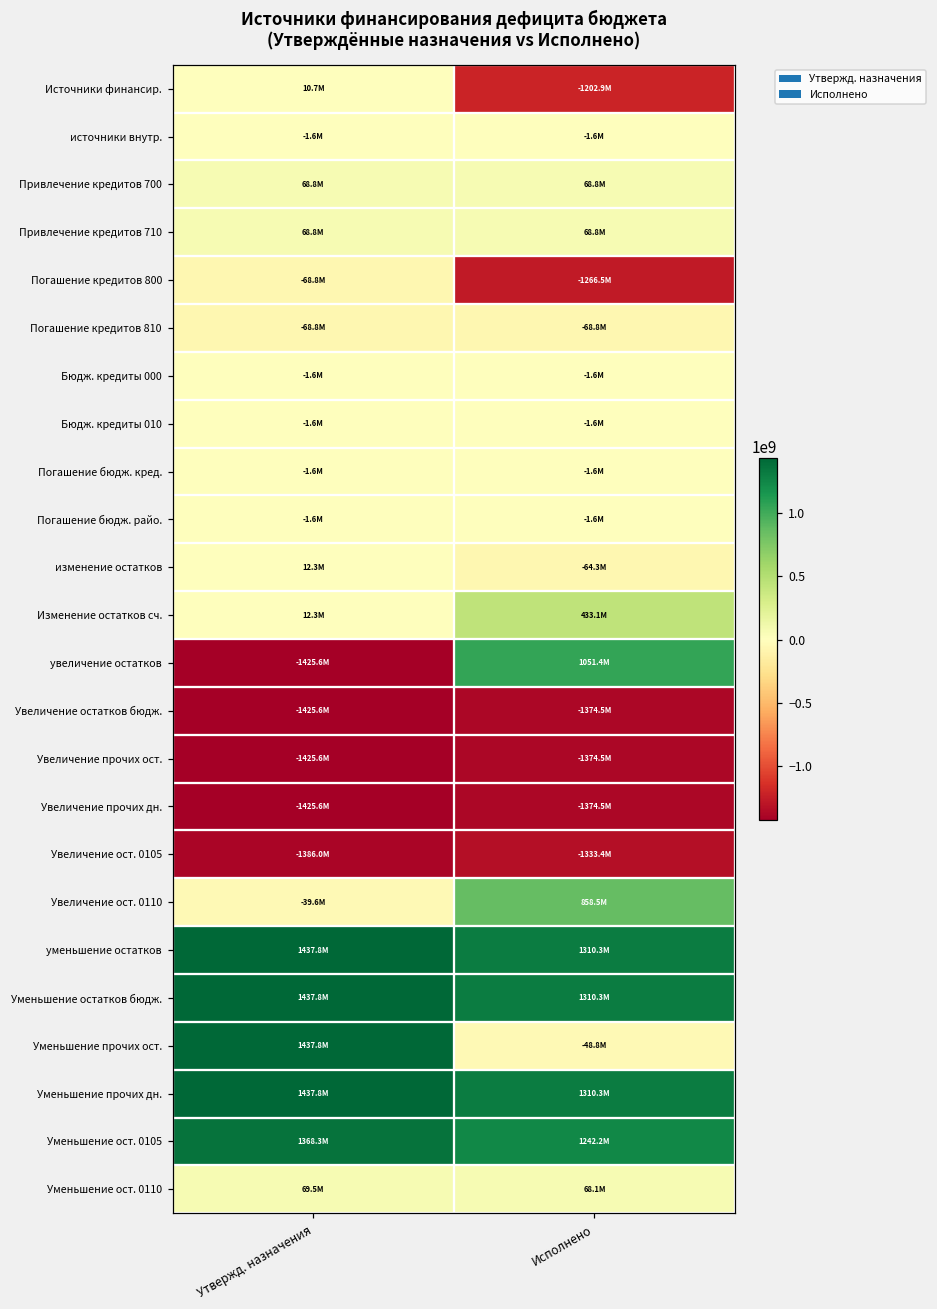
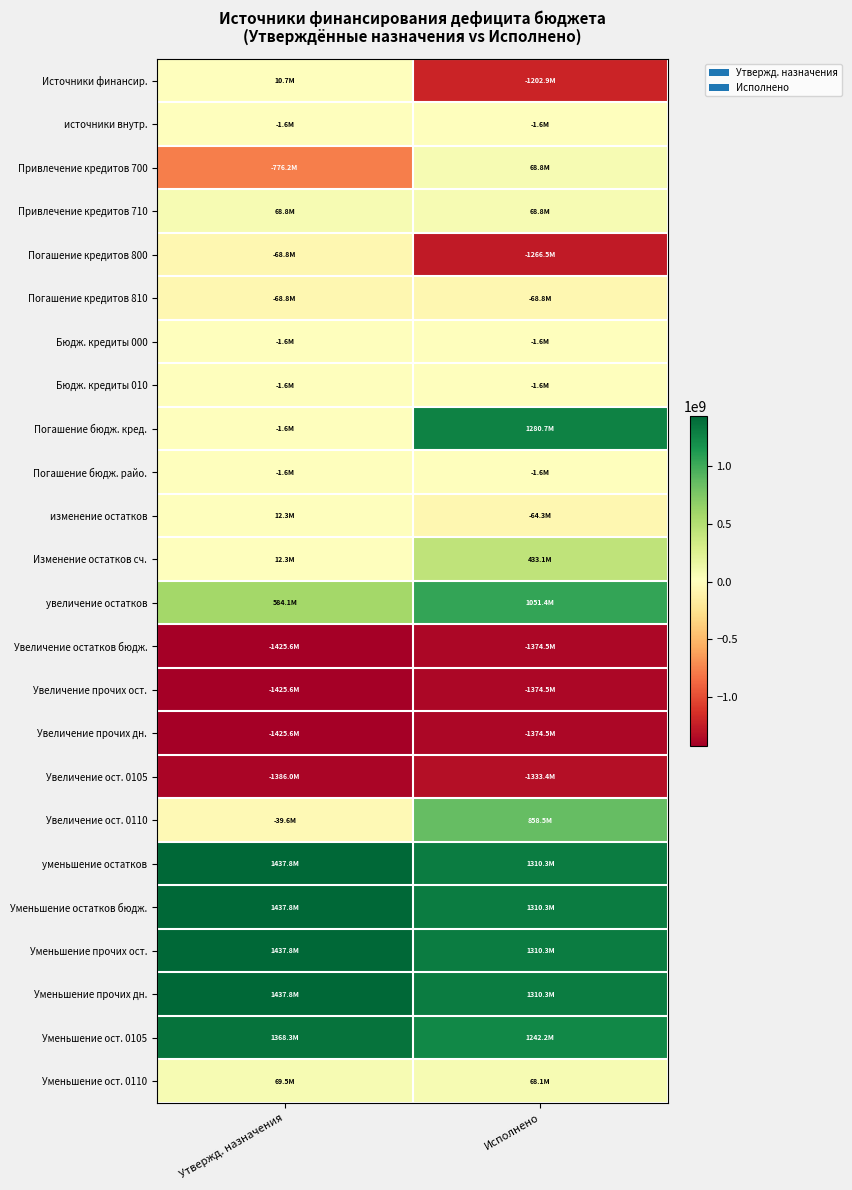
Привлечение кредитов 700, Утвержд. назначения: 68.8M -> -776.2M
Погашение бюдж. кред., Исполнено: -1.6M -> 1280.7M
увеличение остатков, Утвержд. назначения: -1425.6M -> 584.1M
Уменьшение прочих ост., Исполнено: -48.8M -> 1310.3M
